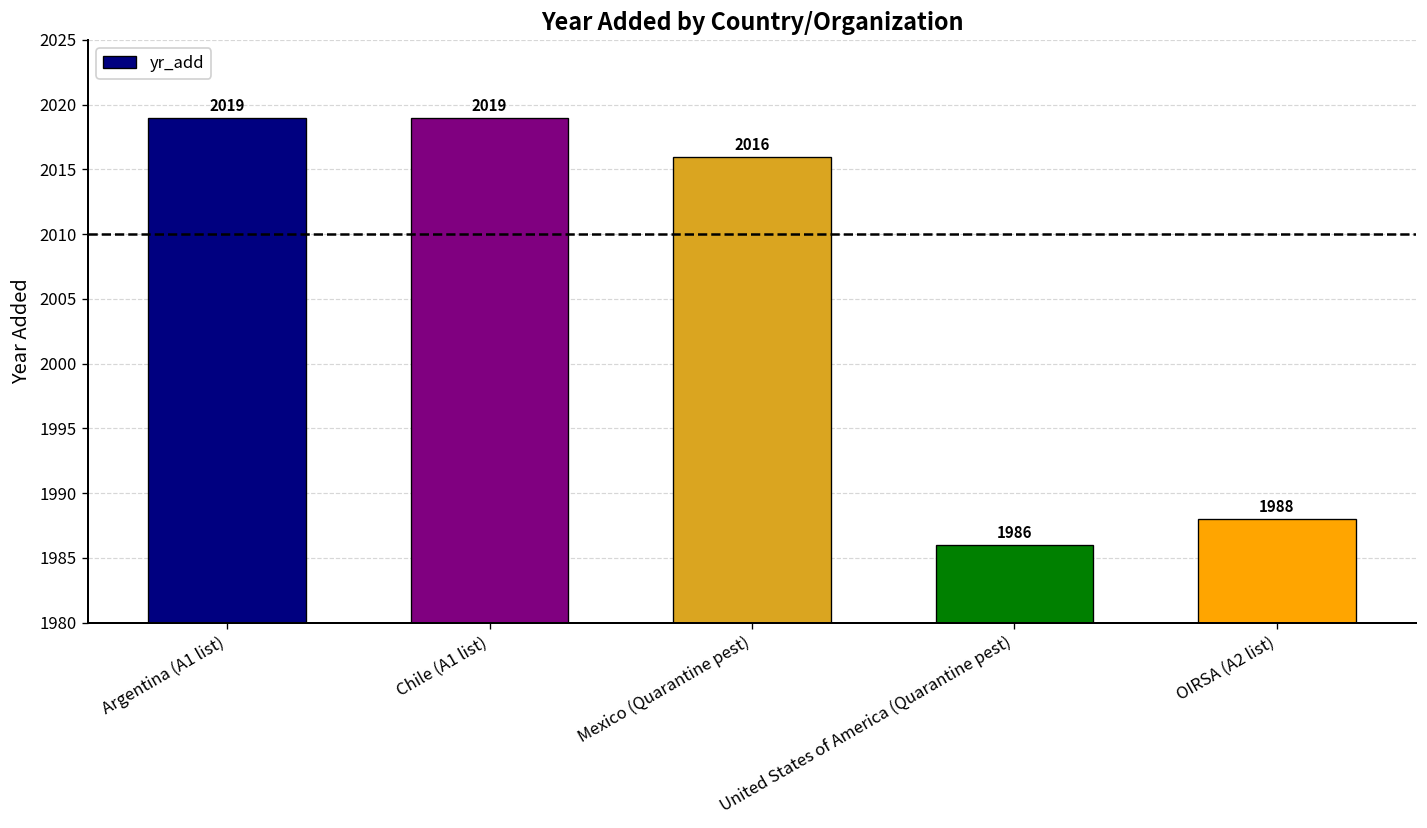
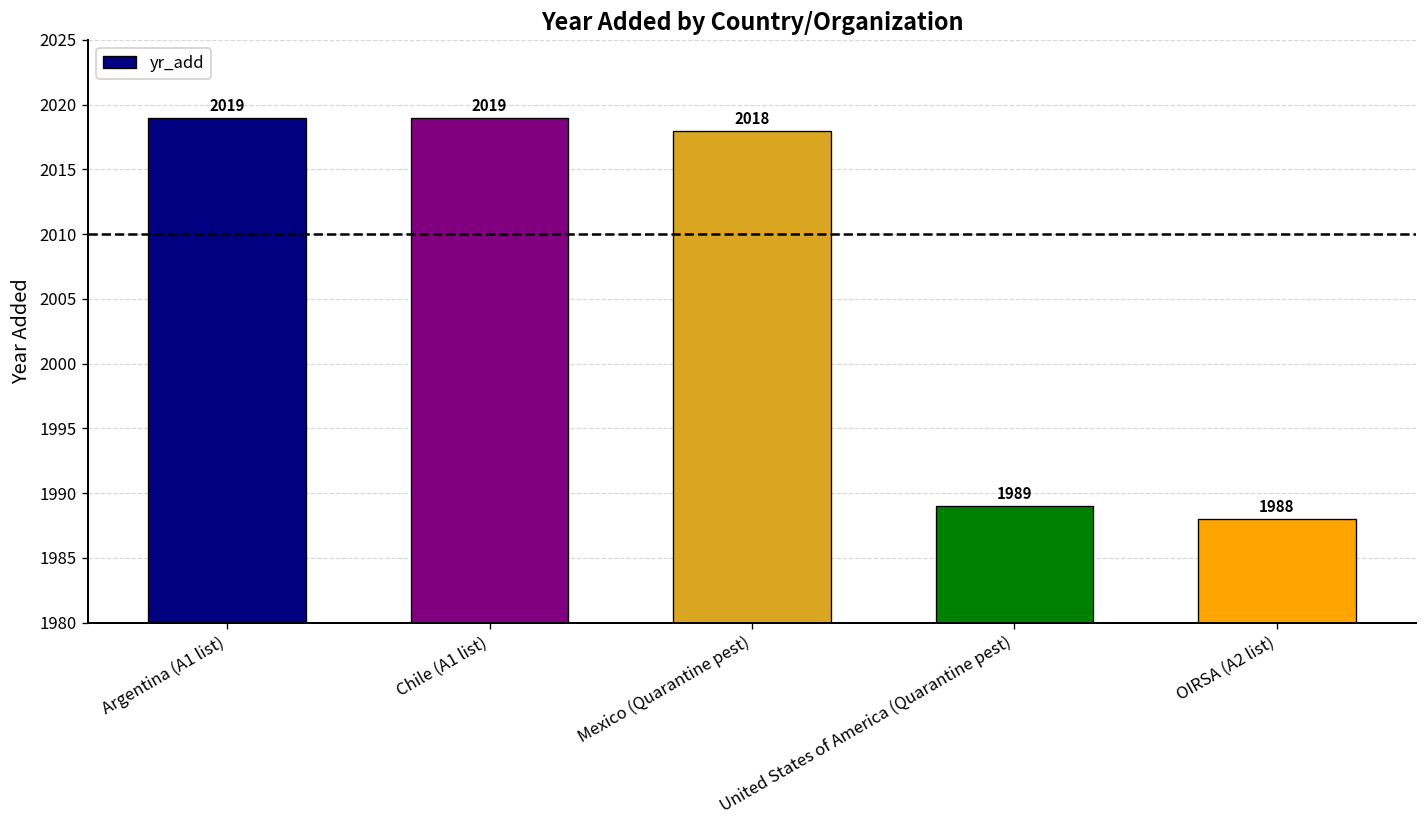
Mexico (Quarantine pest): 2016 -> 2018
United States of America (Quarantine pest): 1986 -> 1989
